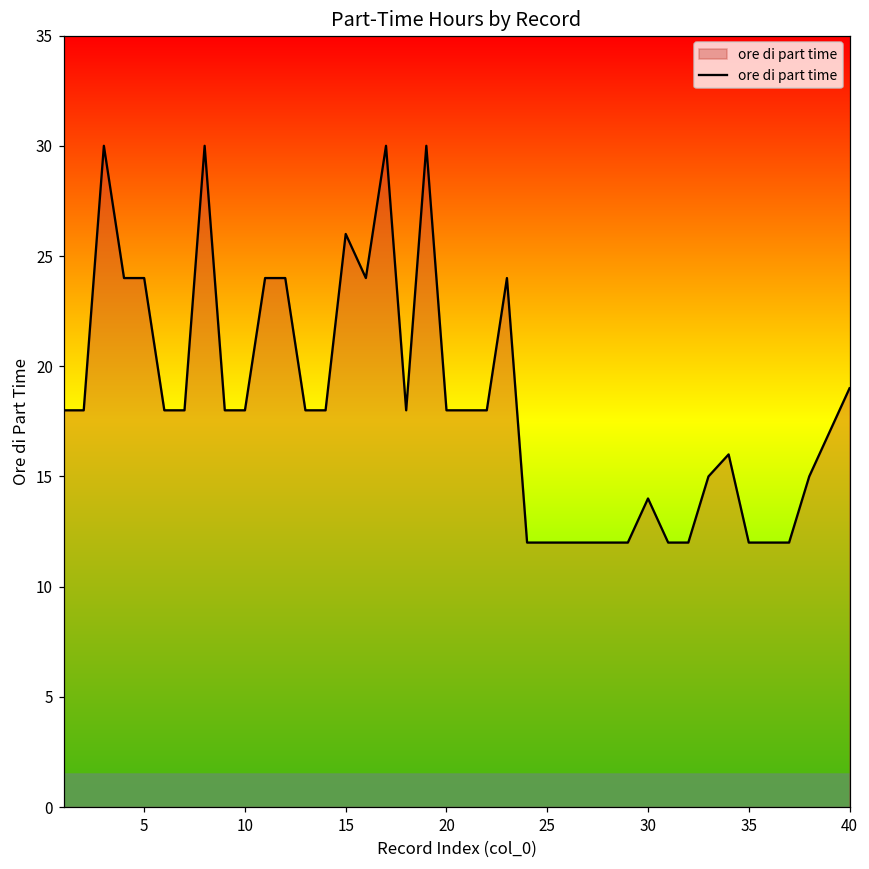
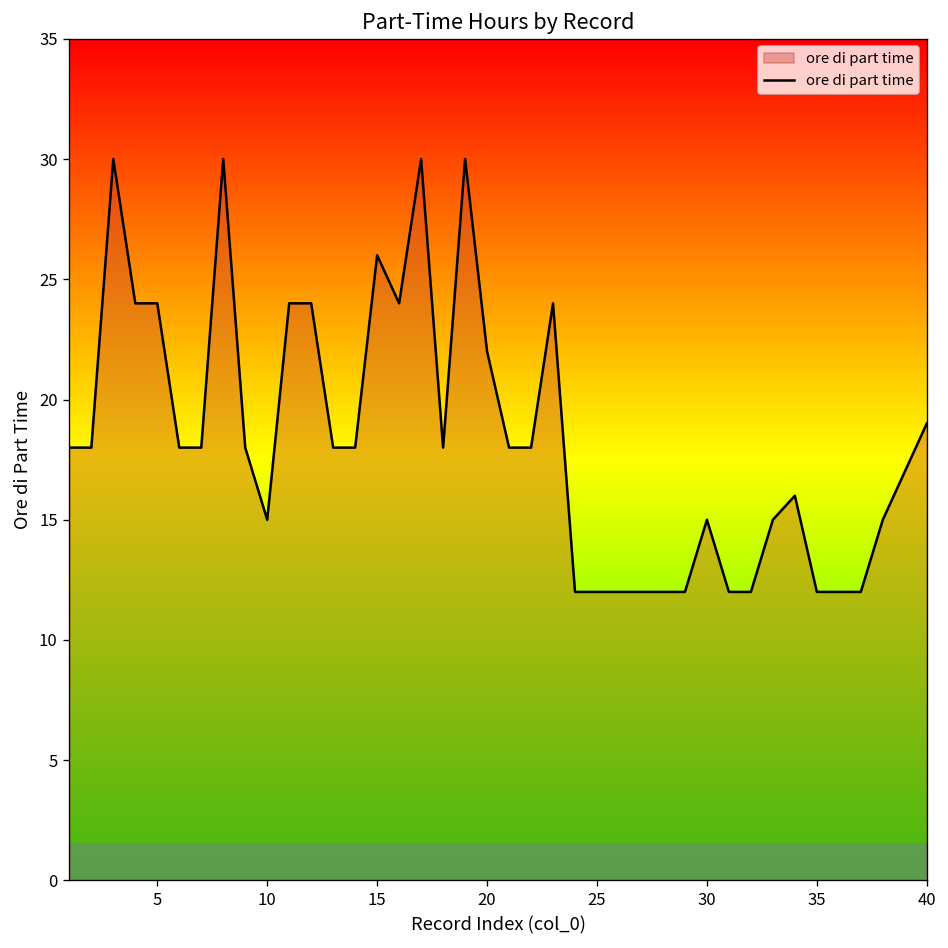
10: 18 -> 15
20: 18 -> 22
30: 14 -> 15
